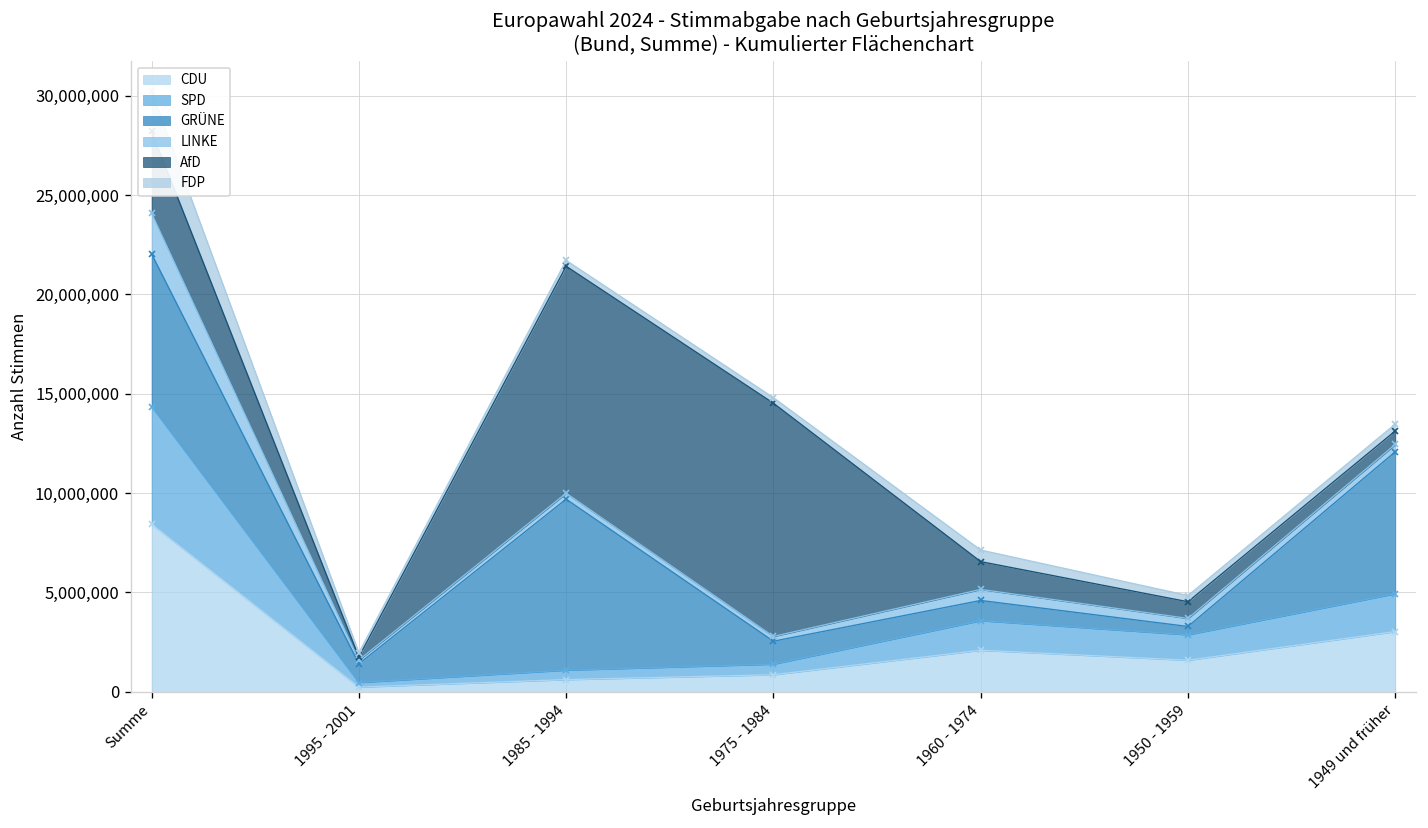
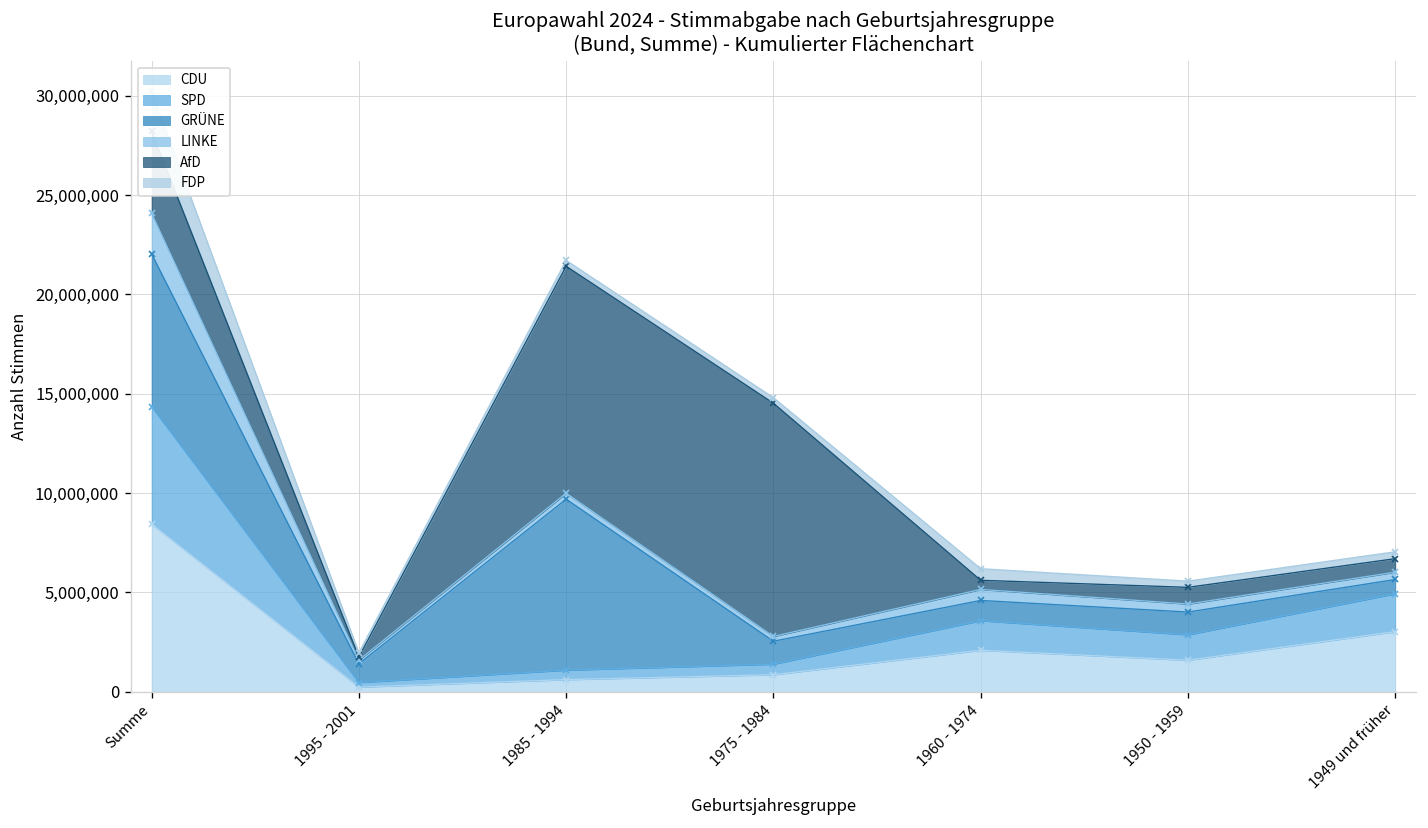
AfD, 1960 - 1974: 1,400,000 -> 500,000
GRÜNE, 1950 - 1959: 400,000 -> 1,100,000
GRÜNE, 1949 und früher: 7,100,000 -> 700,000
